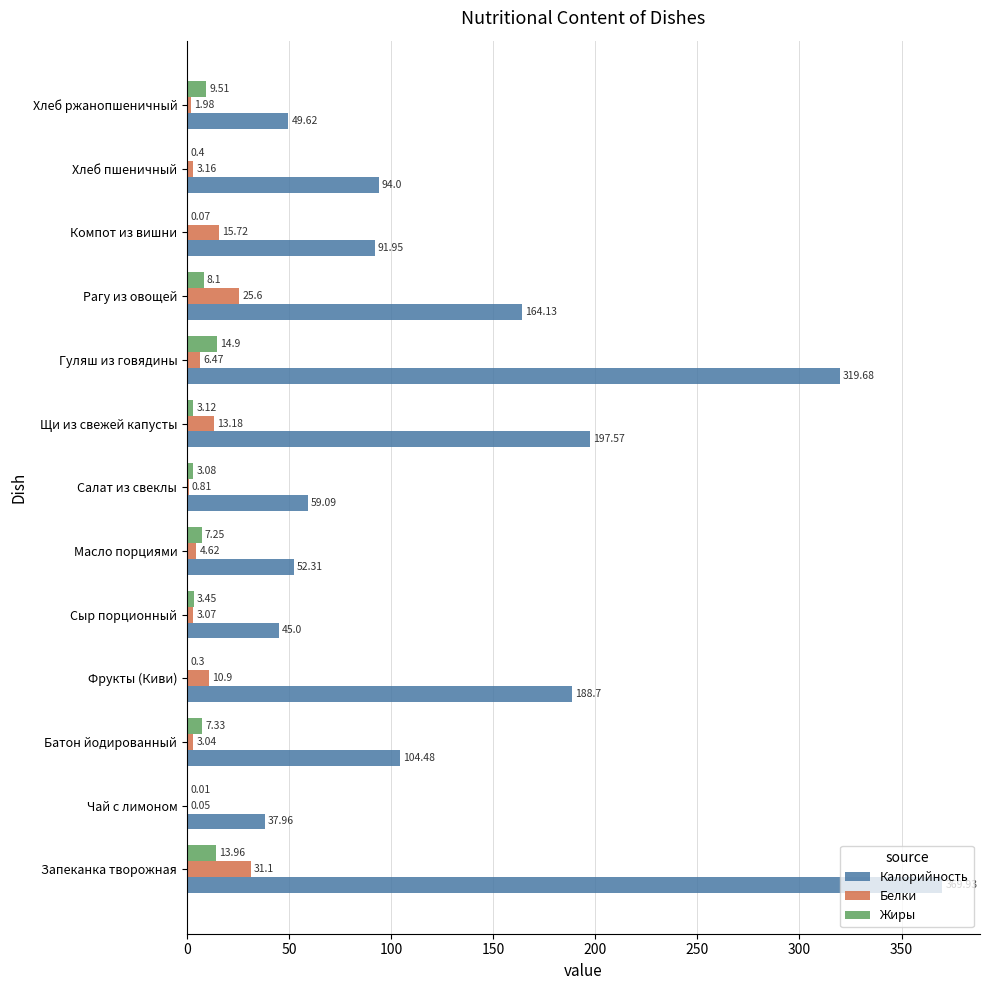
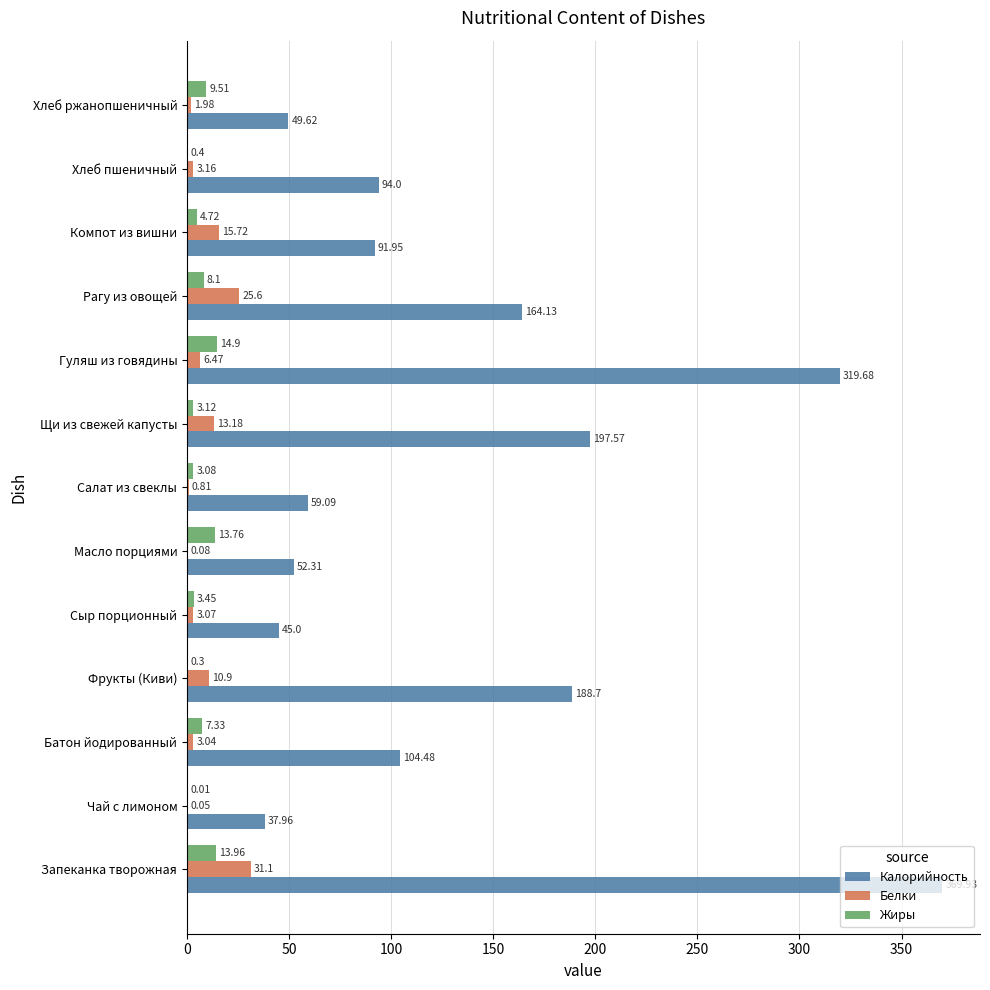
Жиры, Компот из вишни: 0.07 -> 4.72
Жиры, Масло порциями: 7.25 -> 13.76
Белки, Масло порциями: 4.62 -> 0.08
